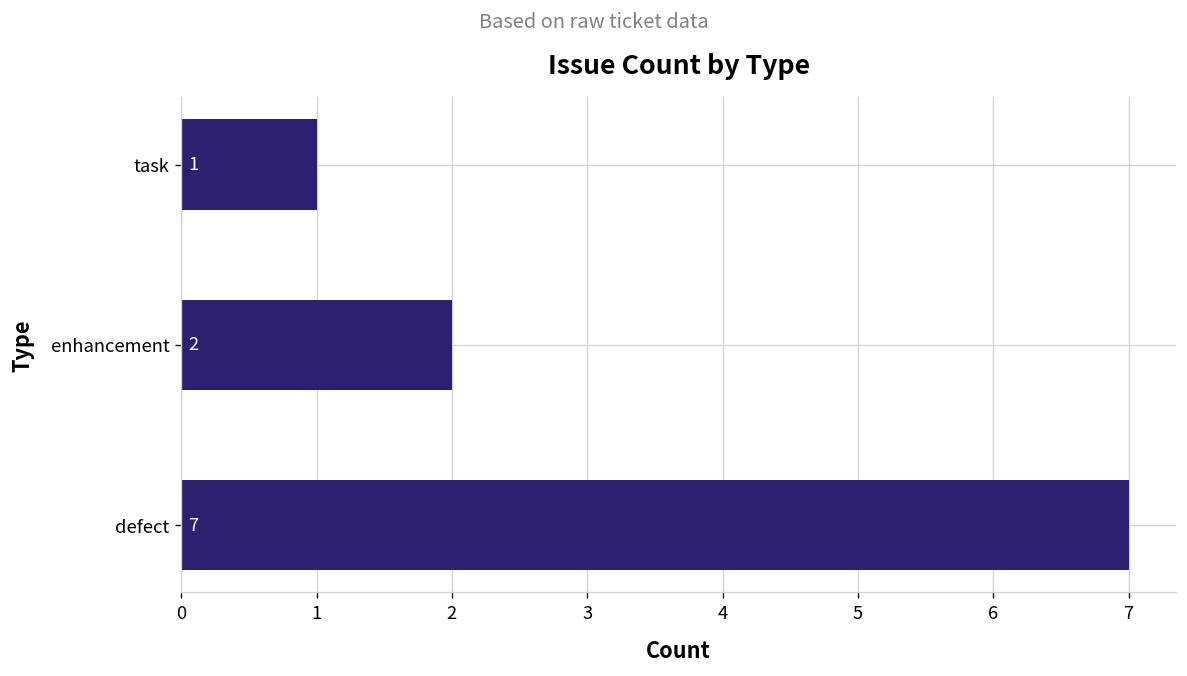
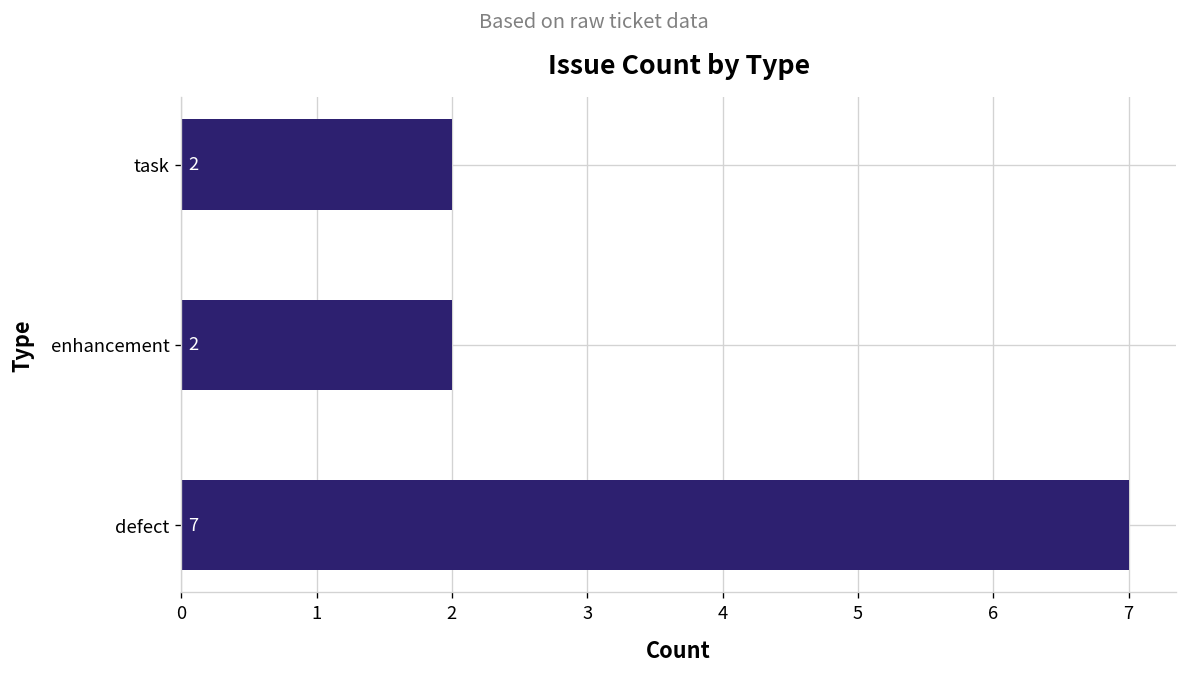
task: 1 -> 2
